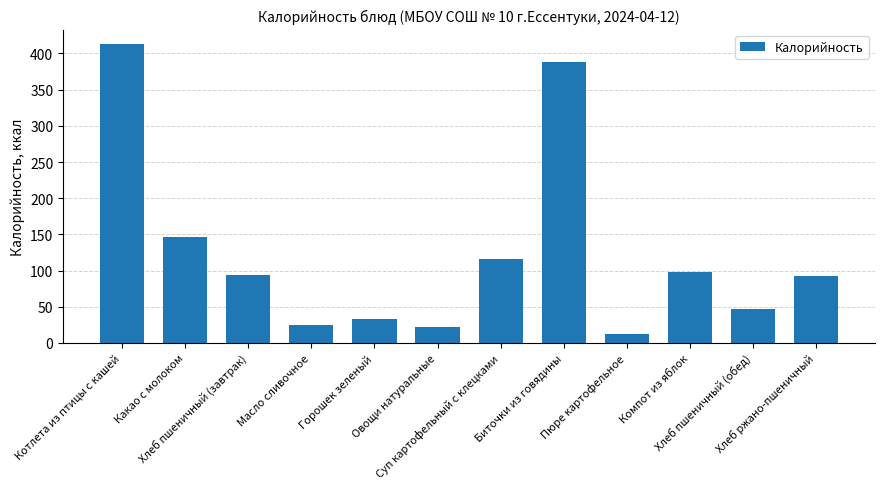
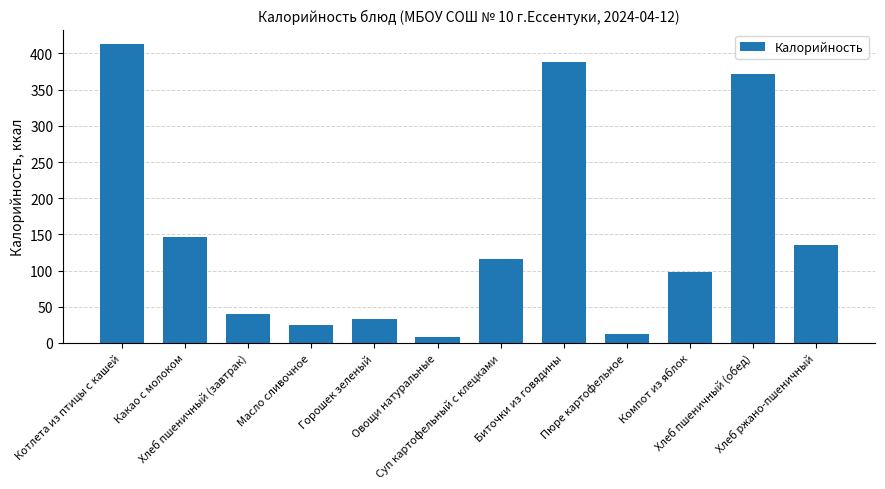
Хлеб пшеничный (завтрак): 90 -> 40
Овощи натуральные: 20 -> 10
Хлеб пшеничный (обед): 50 -> 370
Хлеб ржано-пшеничный: 90 -> 140
